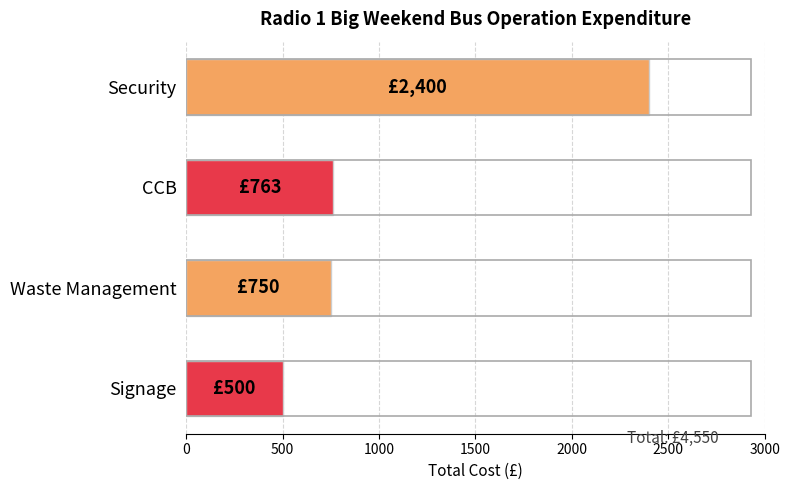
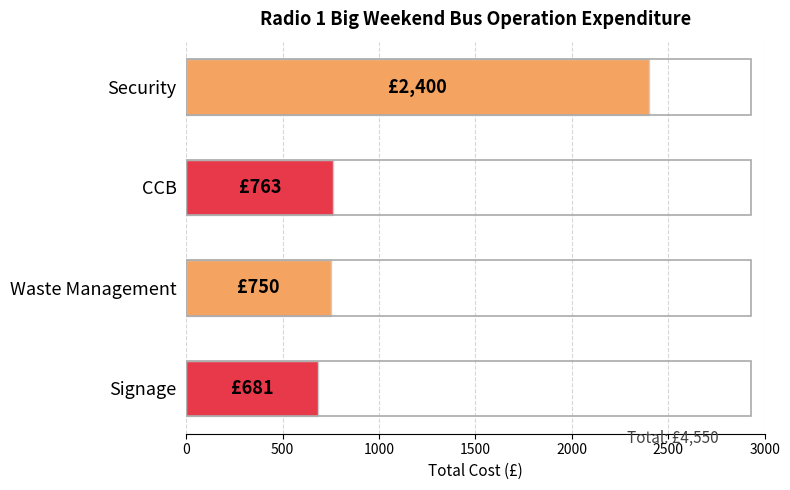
Signage: £500 -> £681
